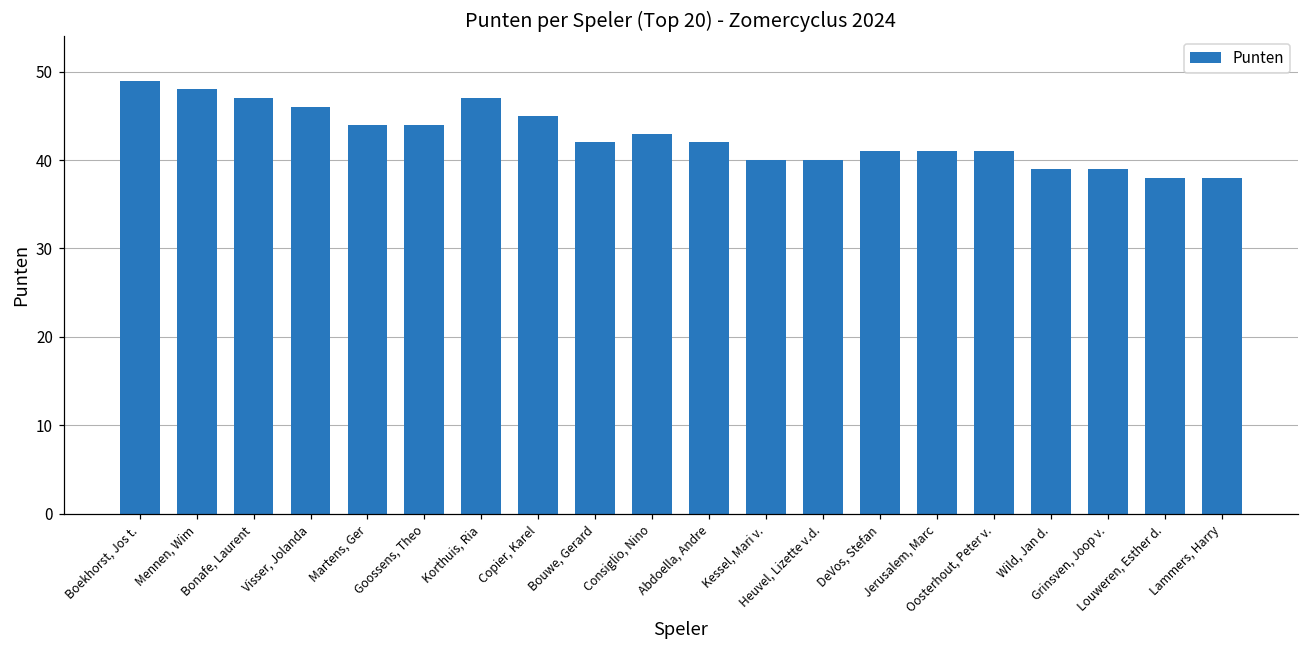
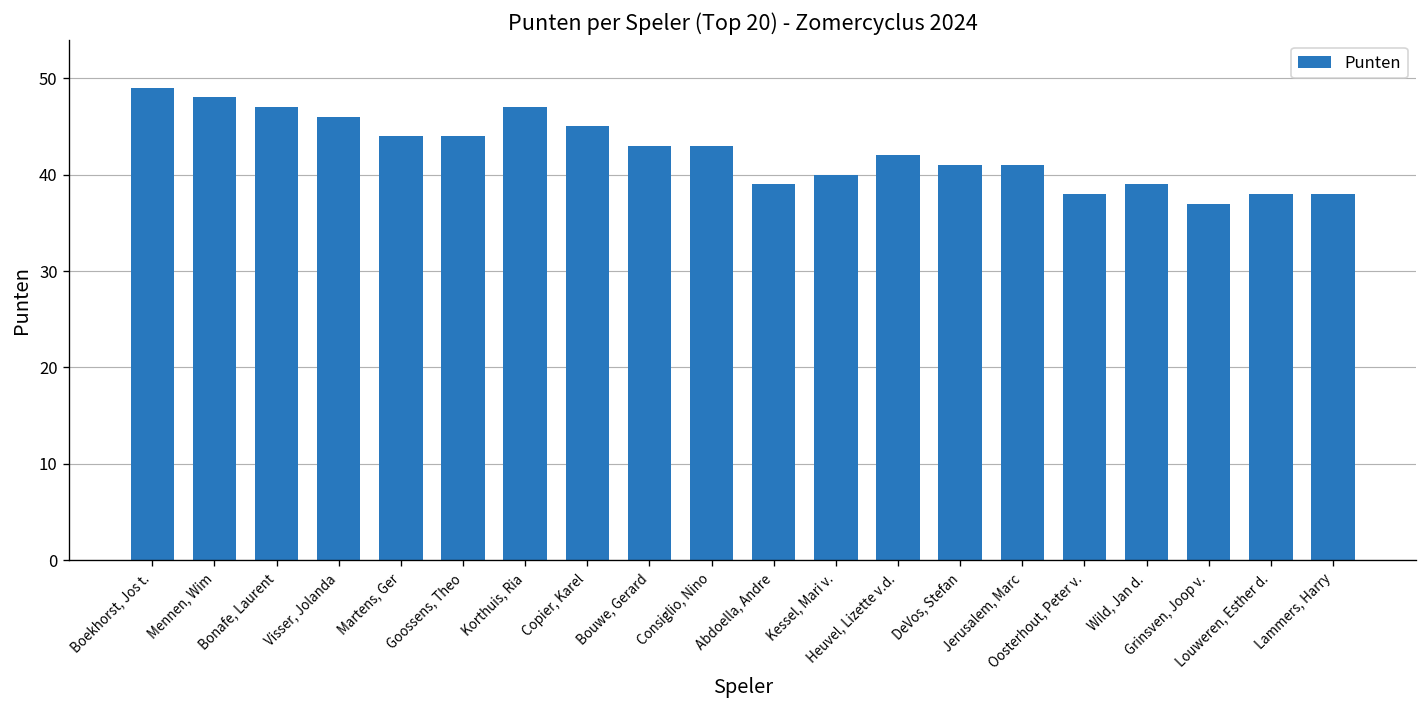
Bouwe, Gerard: 42 -> 43
Abdoella, Andre: 42 -> 39
Heuvel, Lizette v.d.: 40 -> 42
Oosterhout, Peter v.: 41 -> 38
Grinsven, Joop v.: 39 -> 37
